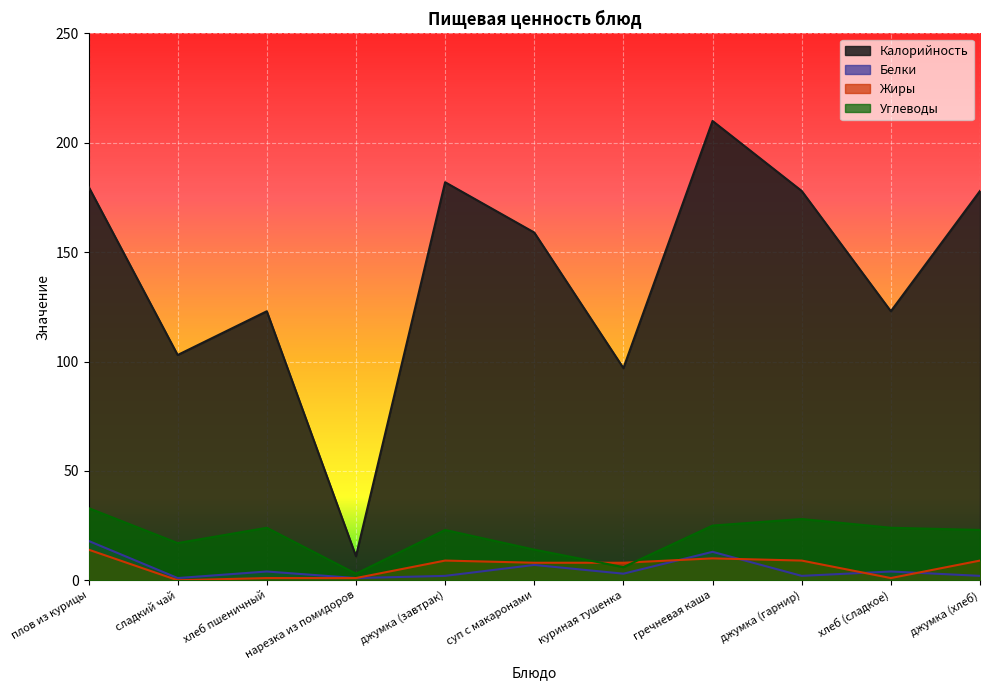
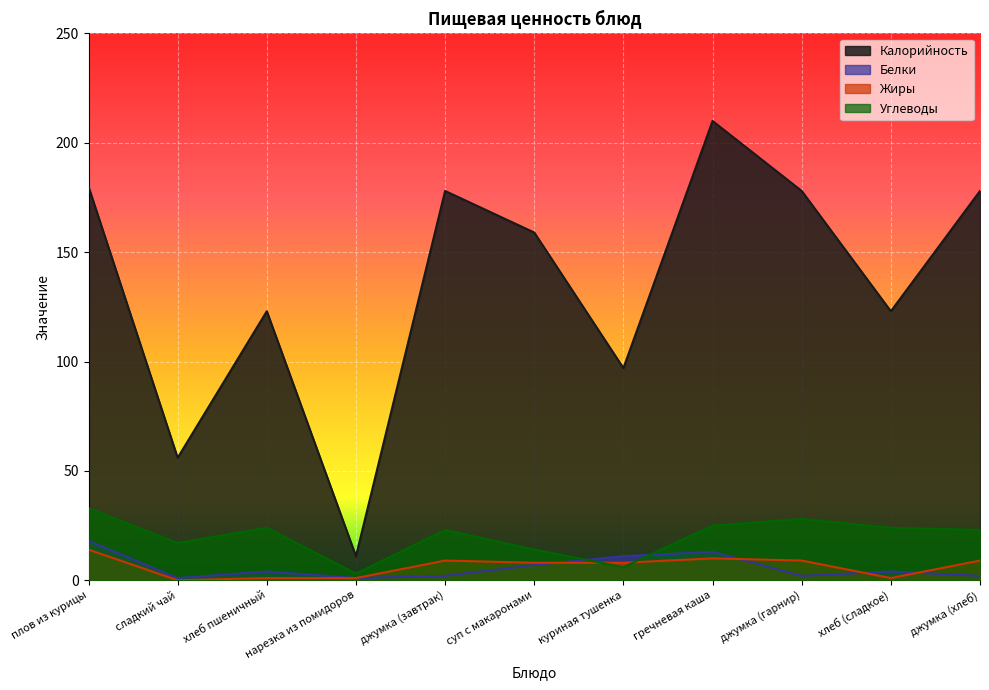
Калорийность, сладкий чай: 103 -> 56
Калорийность, джумка (завтрак): 182 -> 178
Белки, куриная тушенка: 3 -> 11
